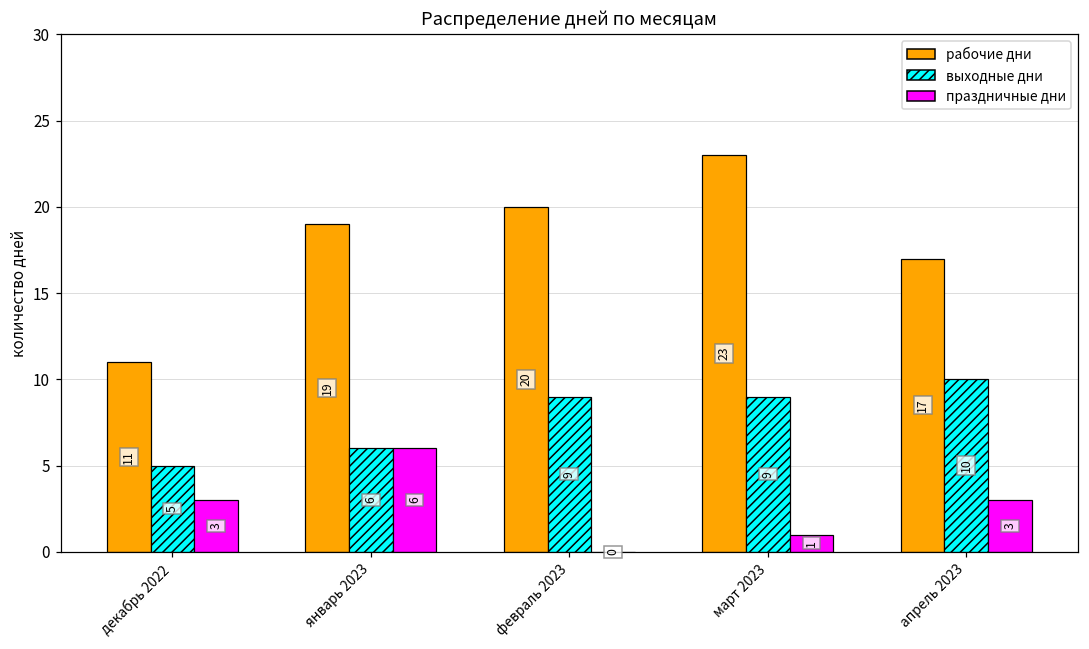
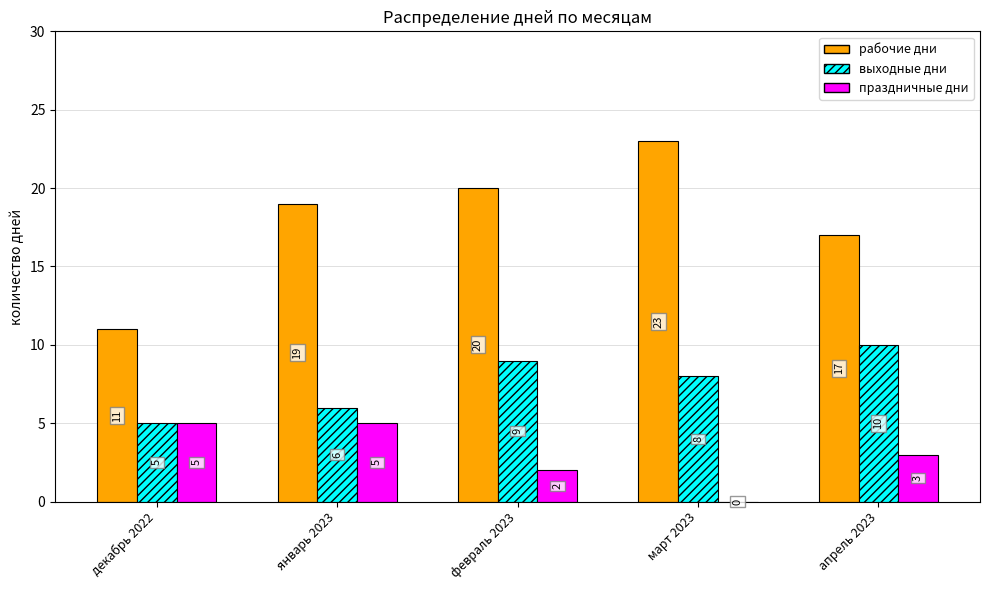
праздничные дни, декабрь 2022: 3 -> 5
праздничные дни, январь 2023: 6 -> 5
праздничные дни, февраль 2023: 0 -> 2
выходные дни, март 2023: 9 -> 8
праздничные дни, март 2023: 1 -> 0
